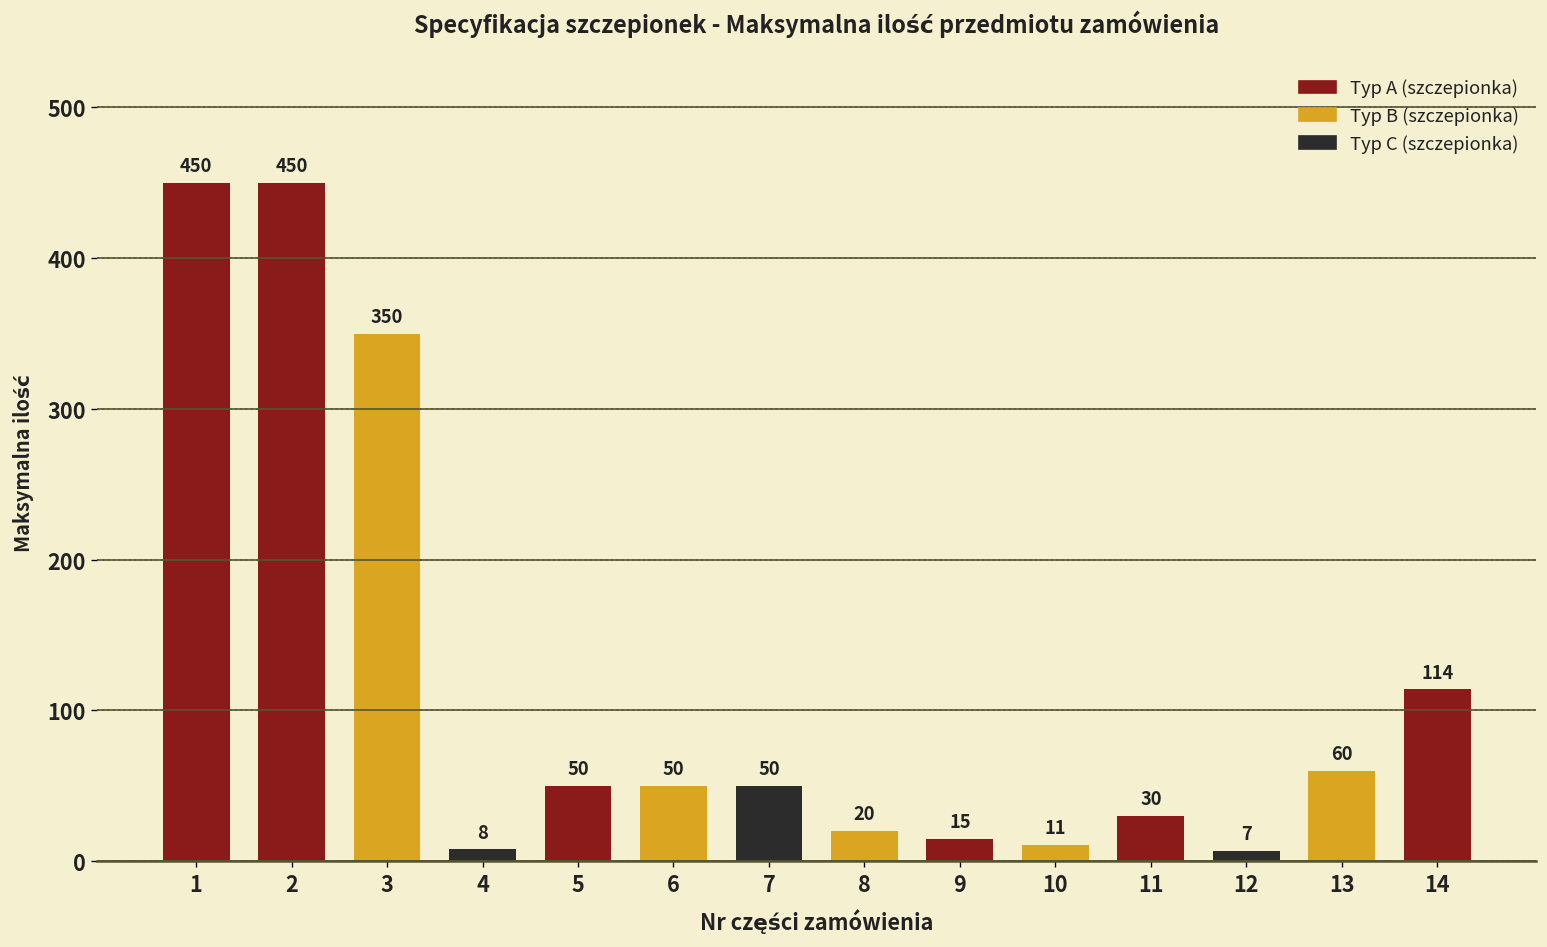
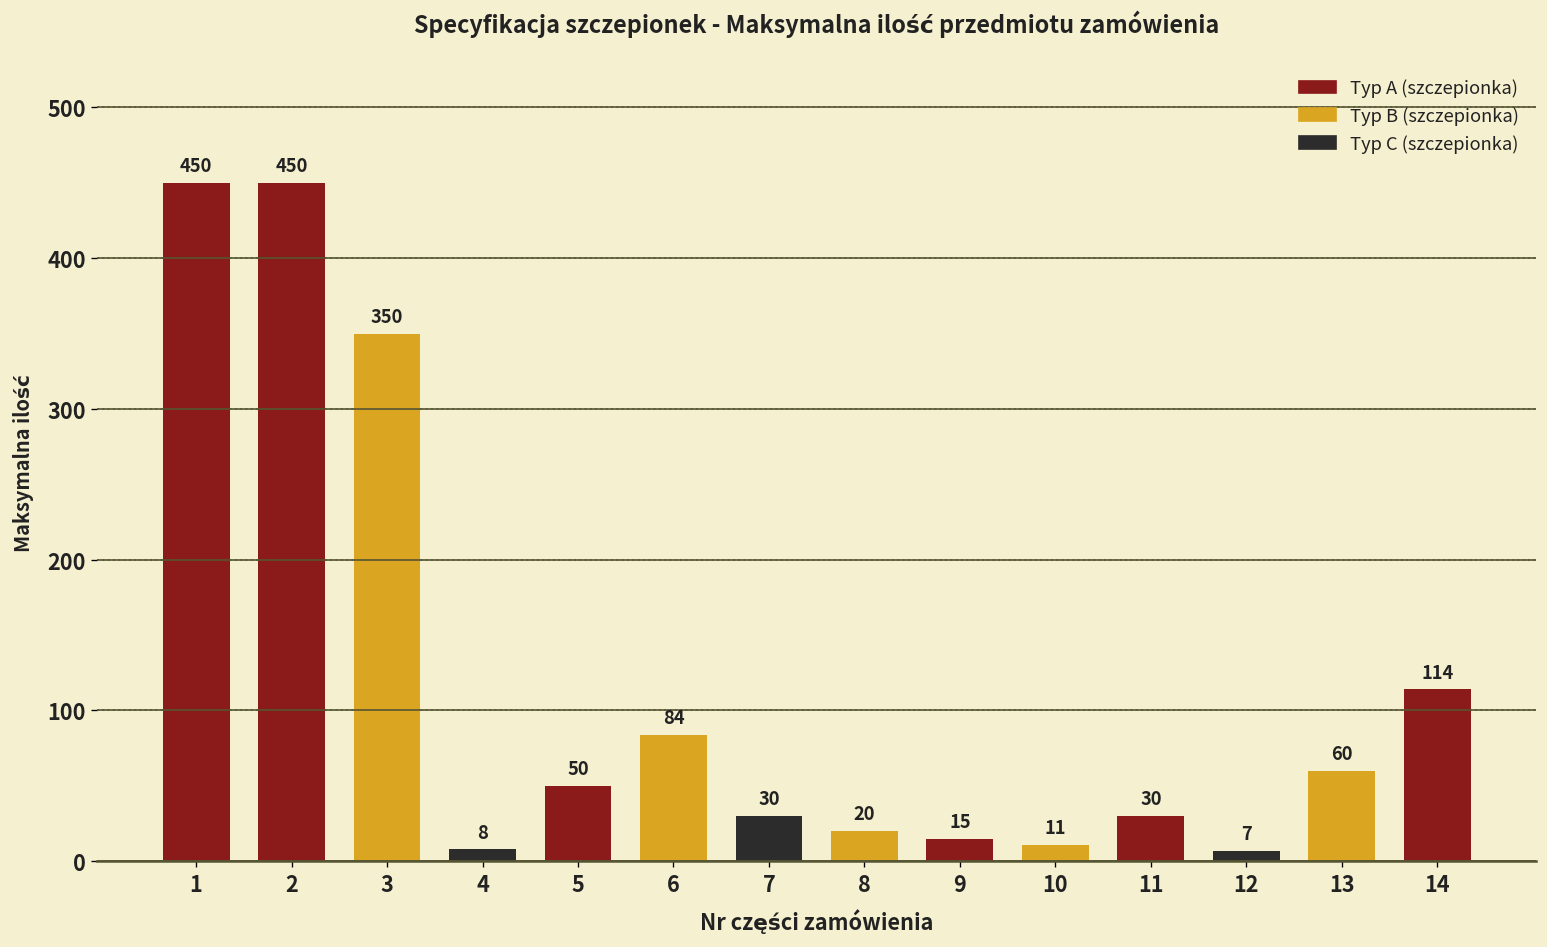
6: 50 -> 84
7: 50 -> 30
